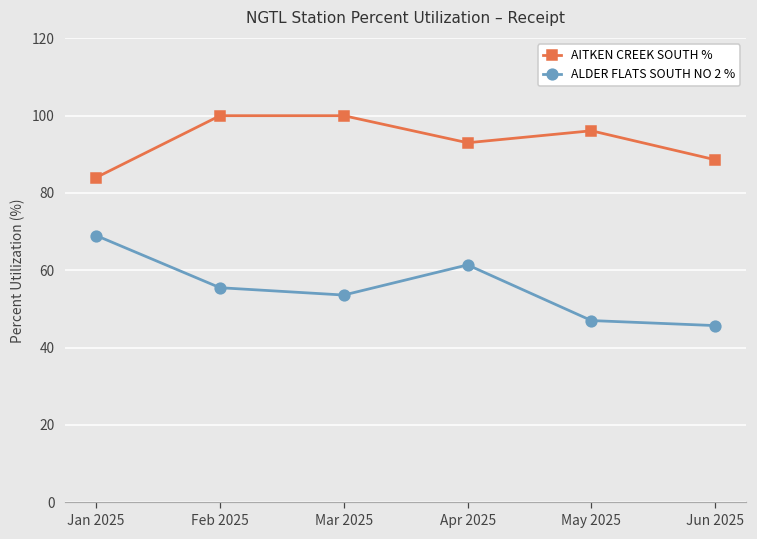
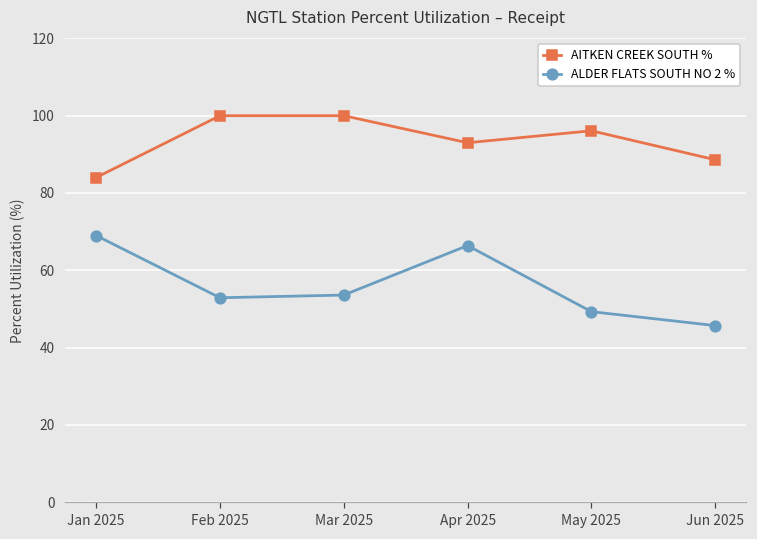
ALDER FLATS SOUTH NO 2 %, Feb 2025: 56 -> 53
ALDER FLATS SOUTH NO 2 %, Apr 2025: 61 -> 66
ALDER FLATS SOUTH NO 2 %, May 2025: 47 -> 49
